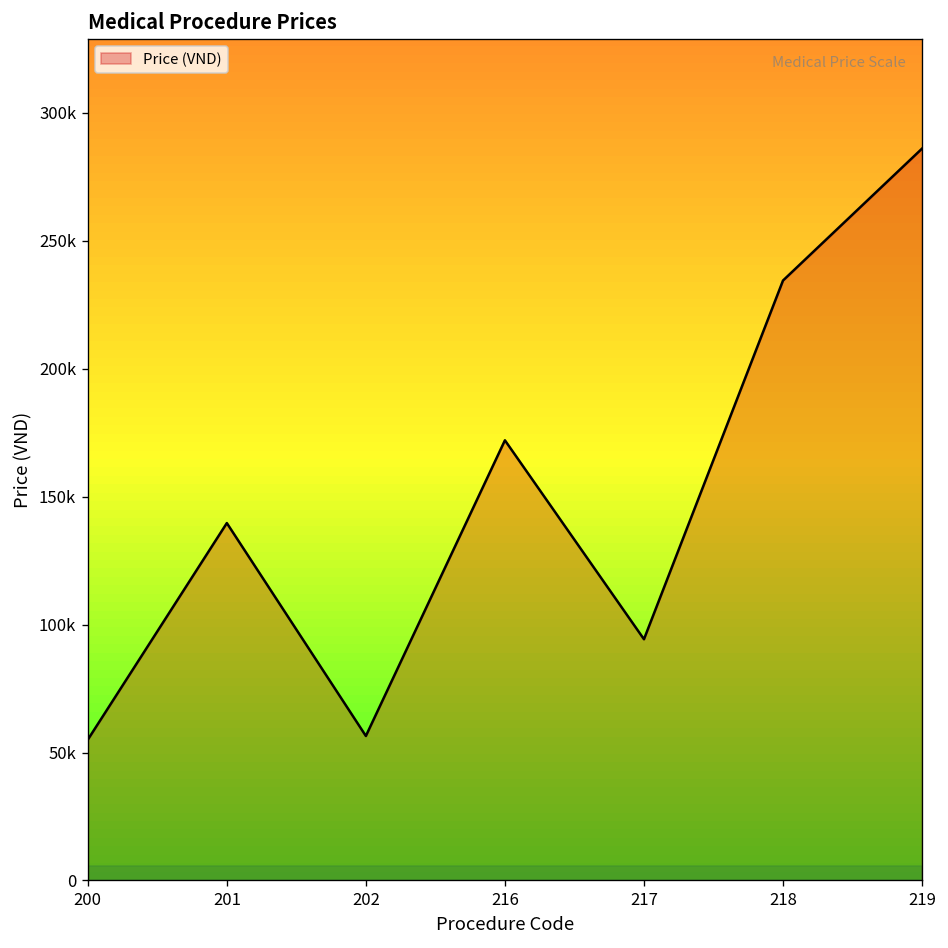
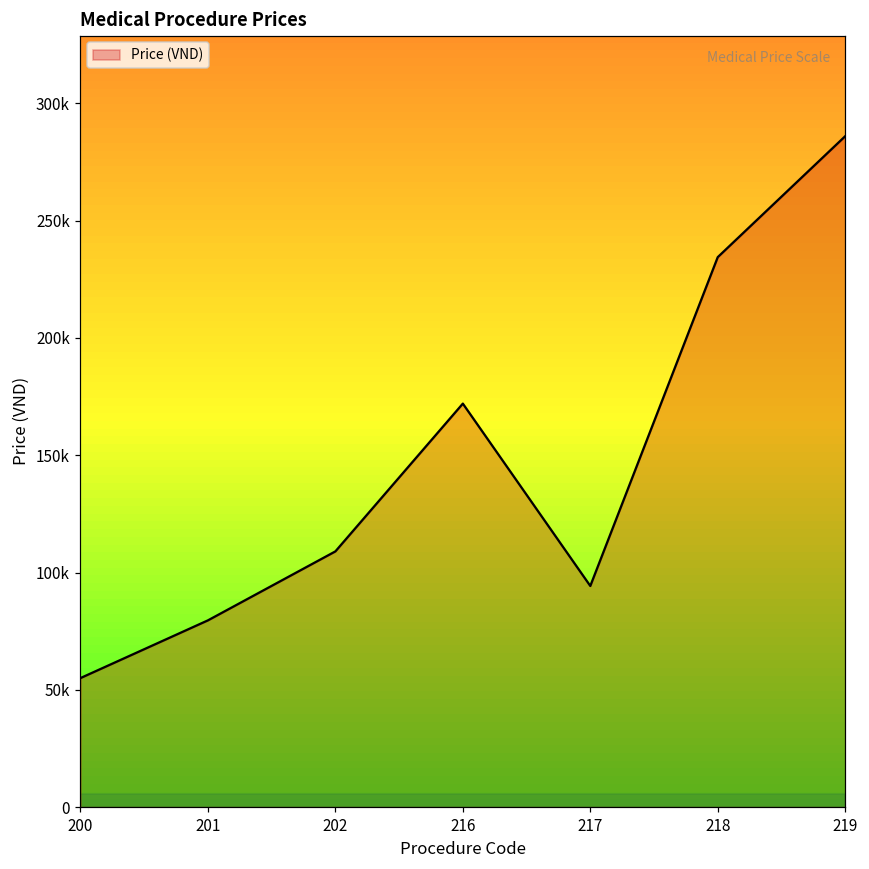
201: 140000 -> 80000
202: 56000 -> 109000
